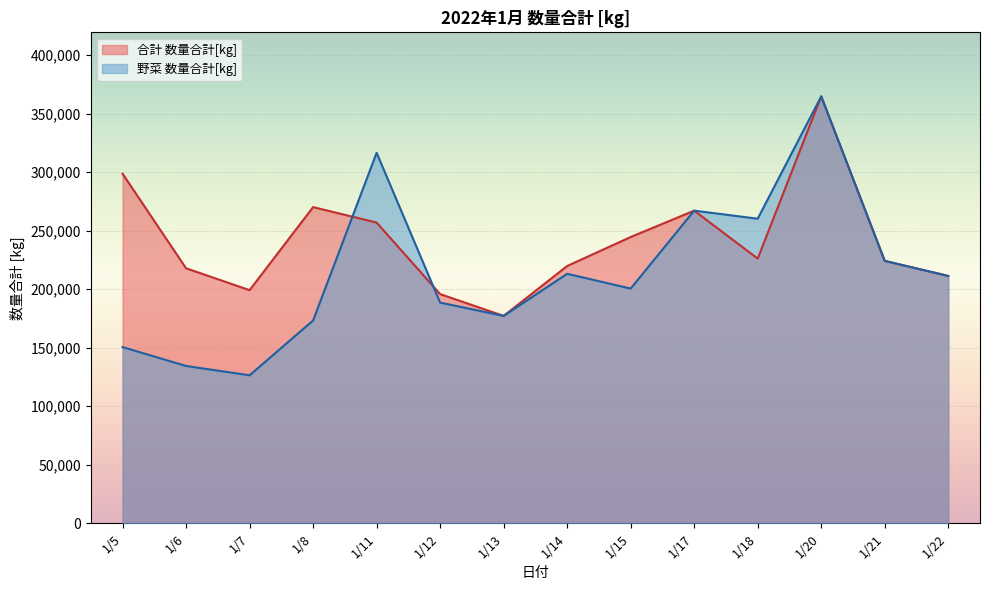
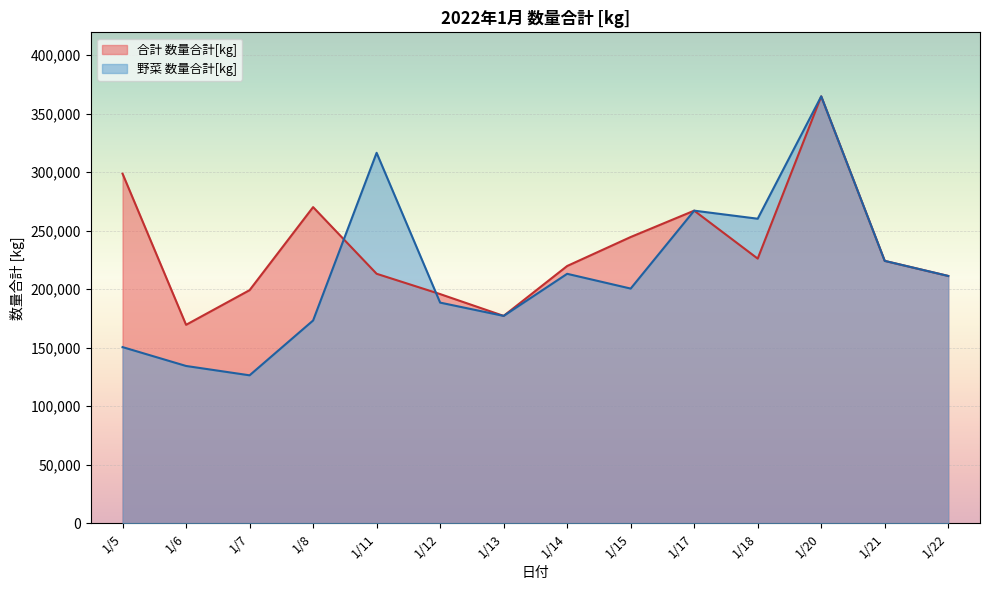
合計 数量合計[kg], 1/6: 218,000 -> 170,000
合計 数量合計[kg], 1/11: 257,000 -> 213,000
